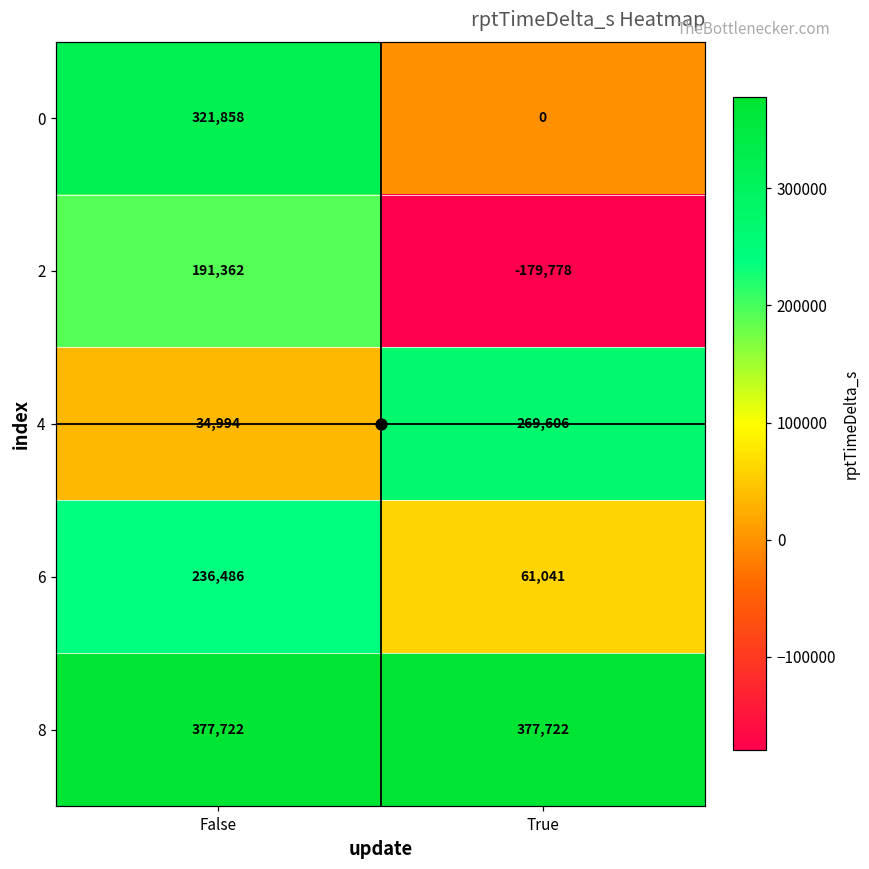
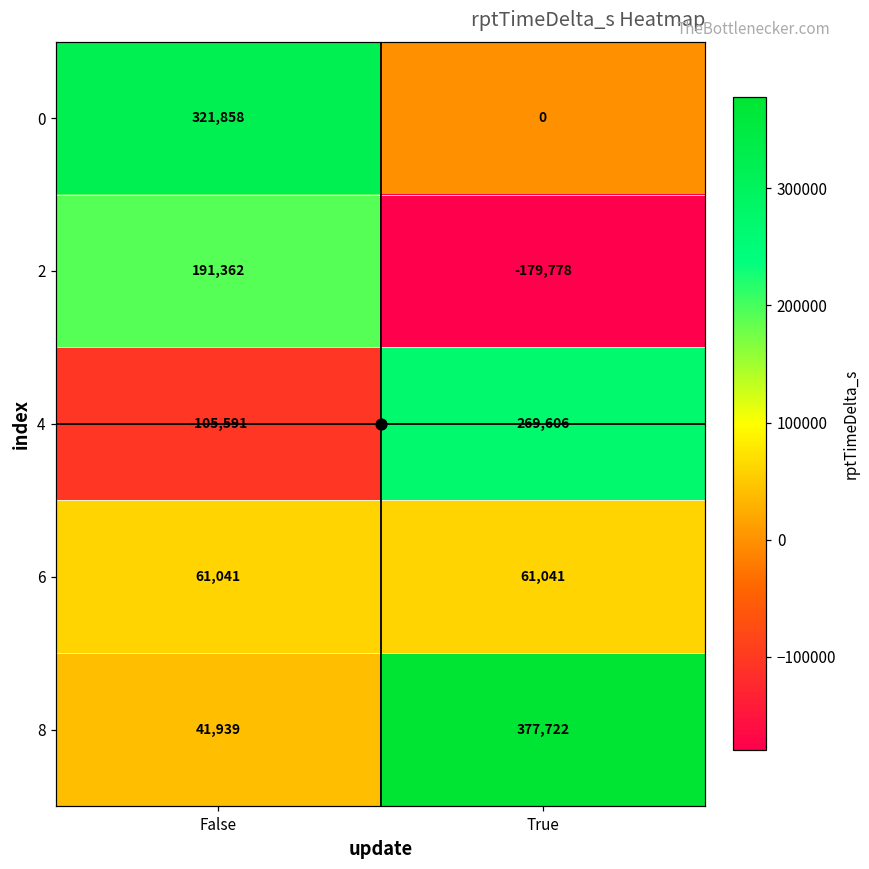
4, False: 34,994 -> -105,591
6, False: 236,486 -> 61,041
8, False: 377,722 -> 41,939
